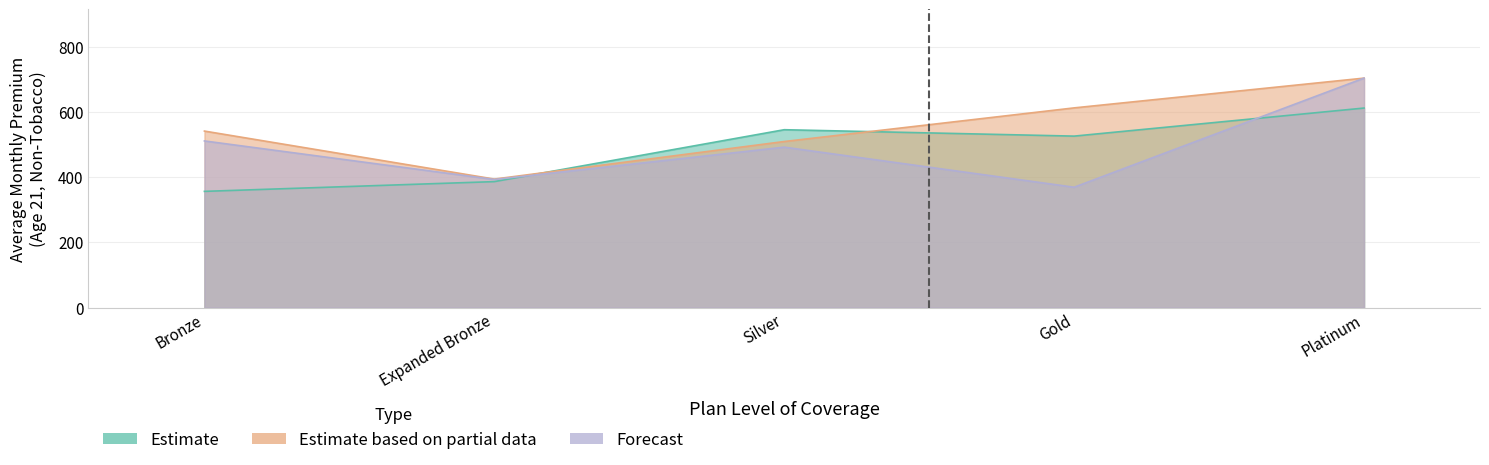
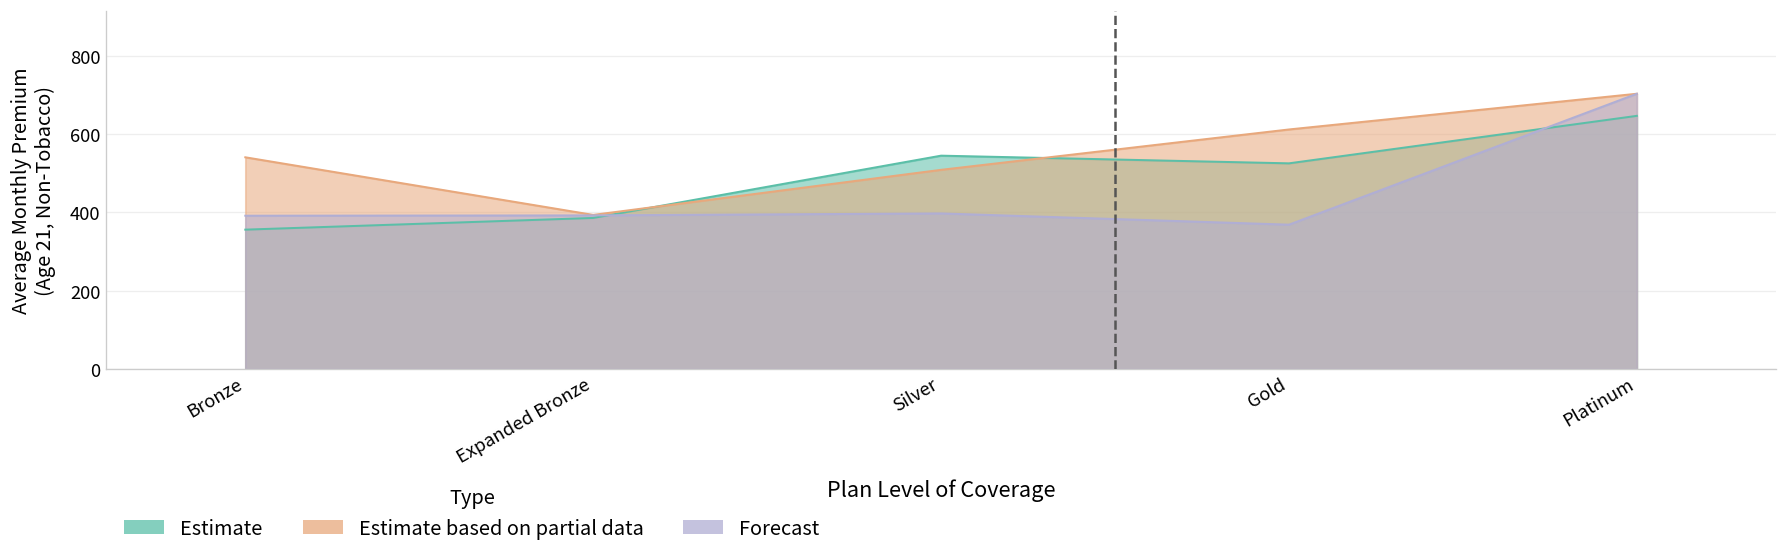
Forecast, Bronze: 510 -> 390
Forecast, Silver: 490 -> 400
Estimate, Platinum: 610 -> 650
